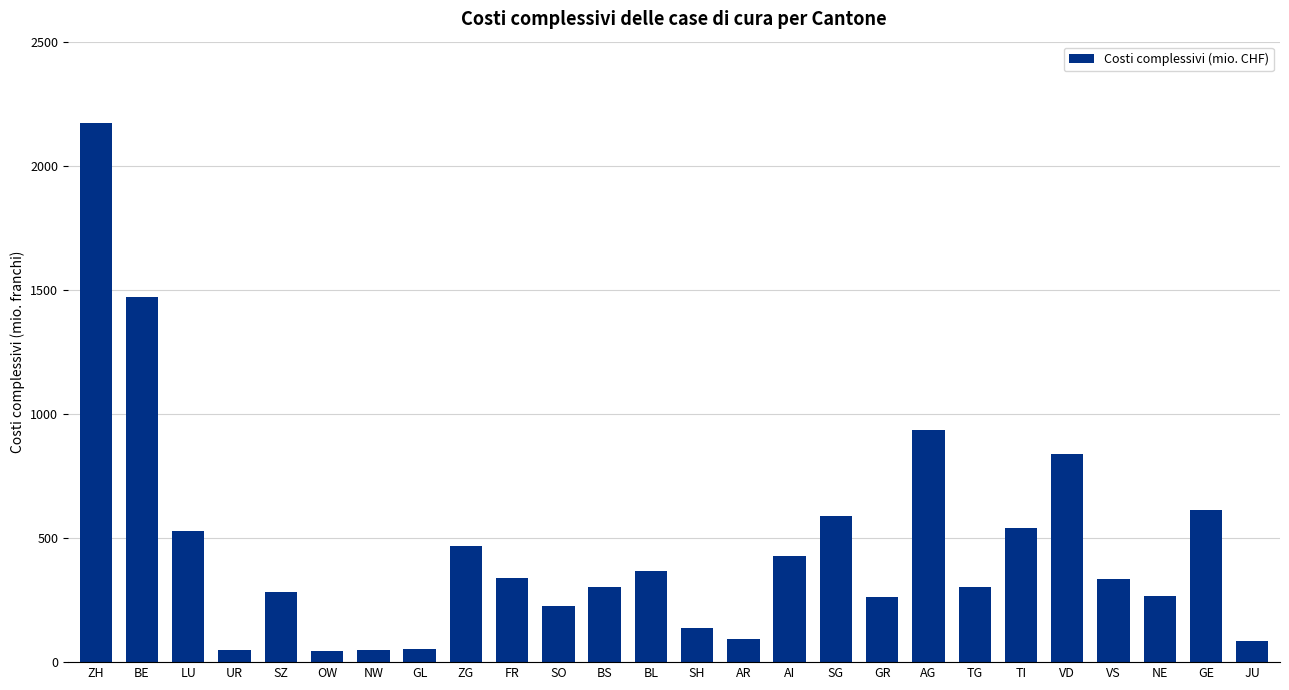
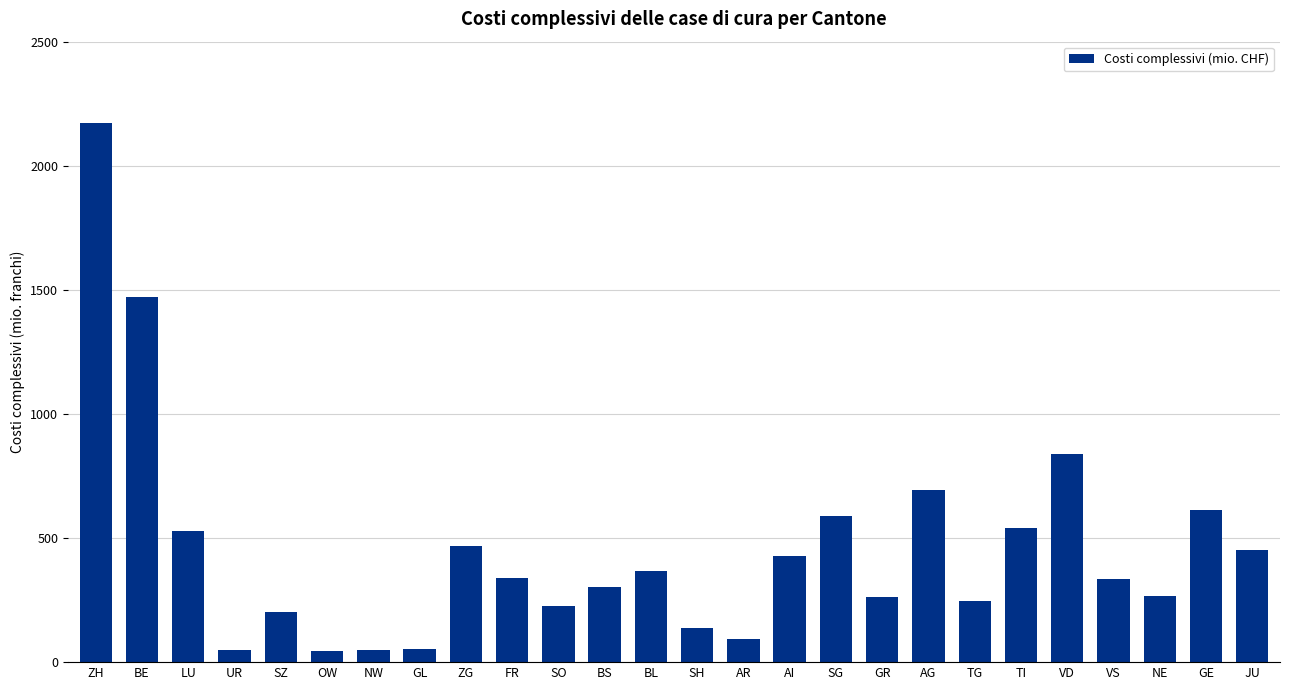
SZ: 280 -> 200
AG: 940 -> 690
TG: 300 -> 250
JU: 90 -> 450
